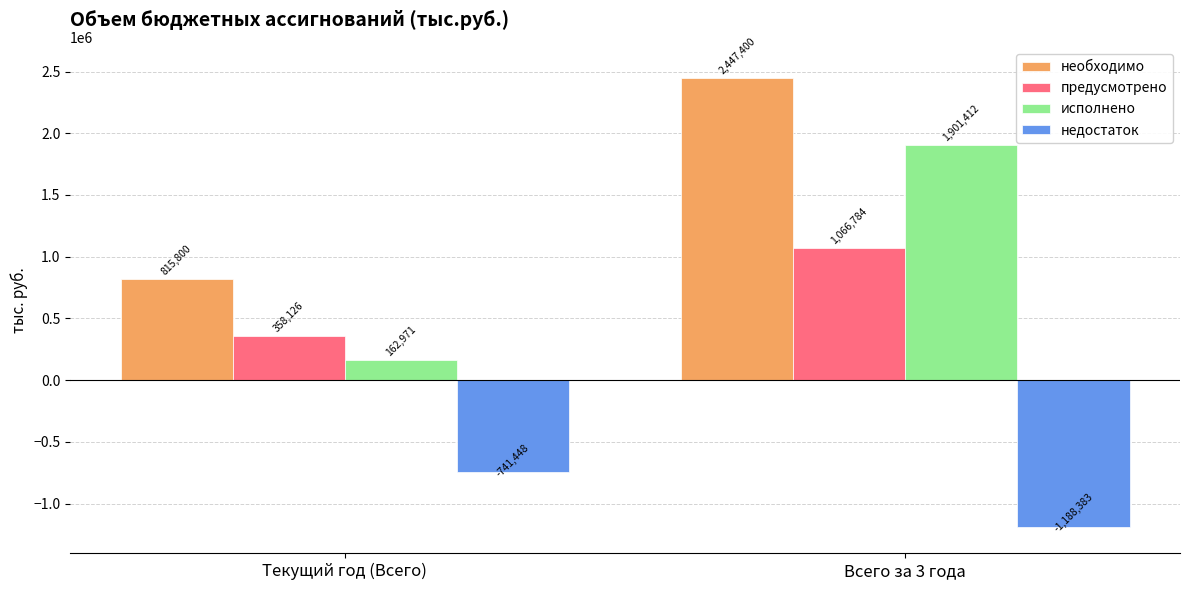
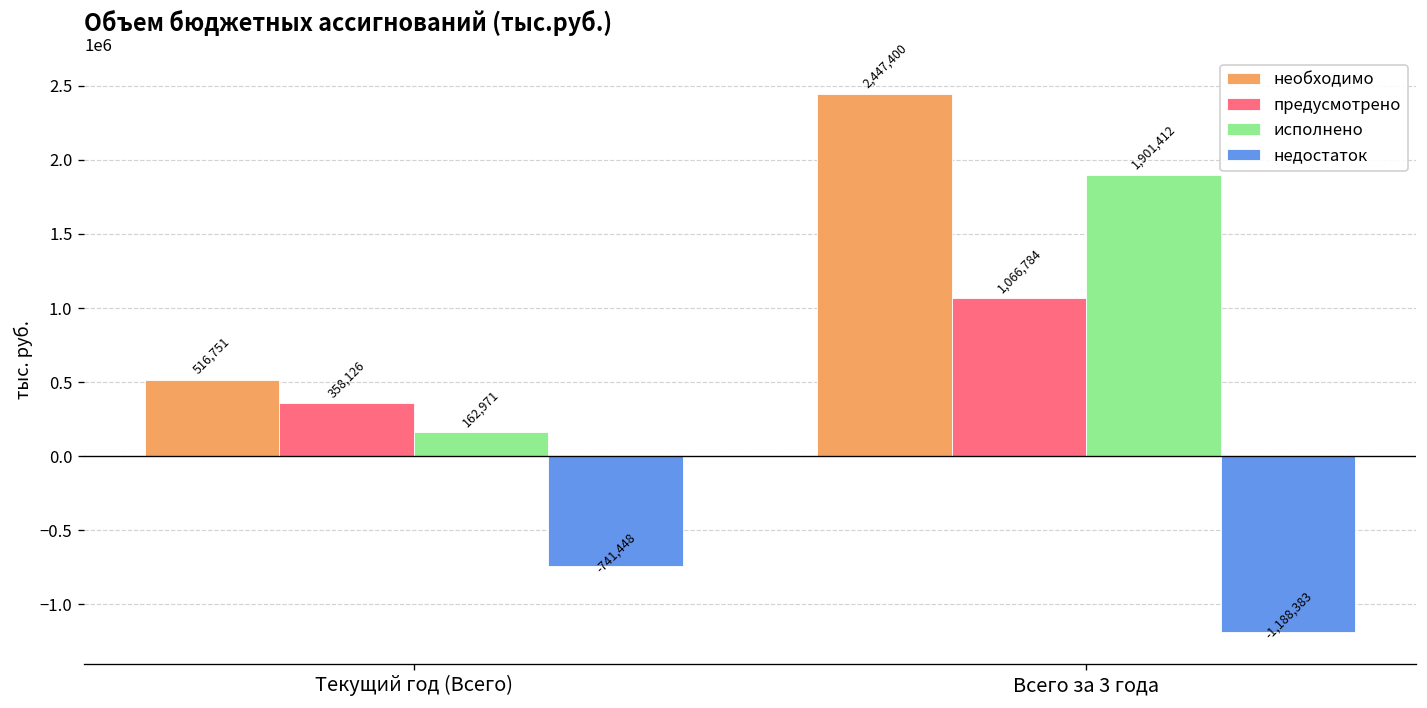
необходимо, Текущий год (Всего): 815,800 -> 516,751
